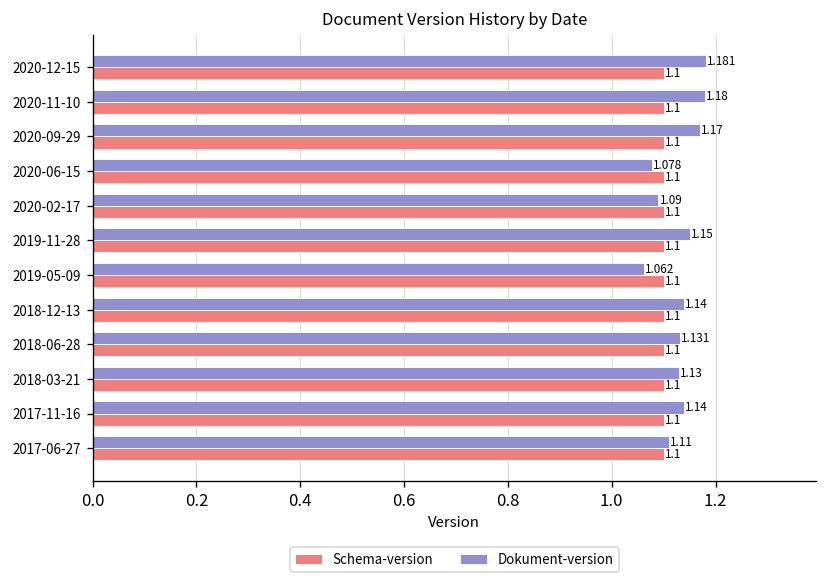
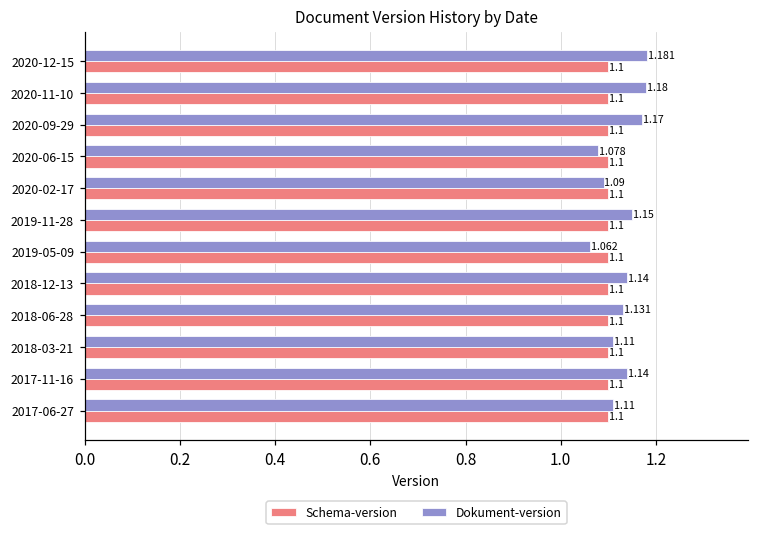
Dokument-version, 2018-03-21: 1.13 -> 1.11
